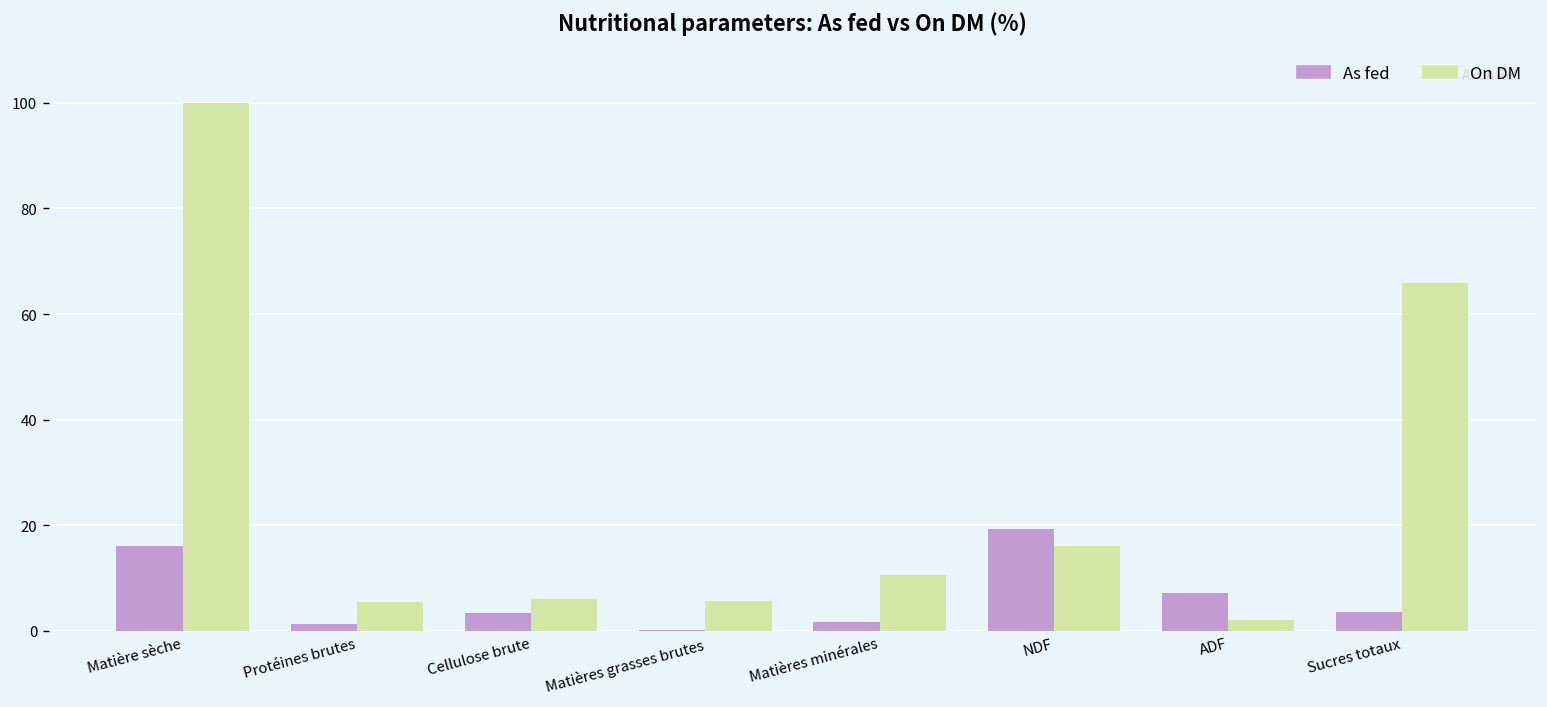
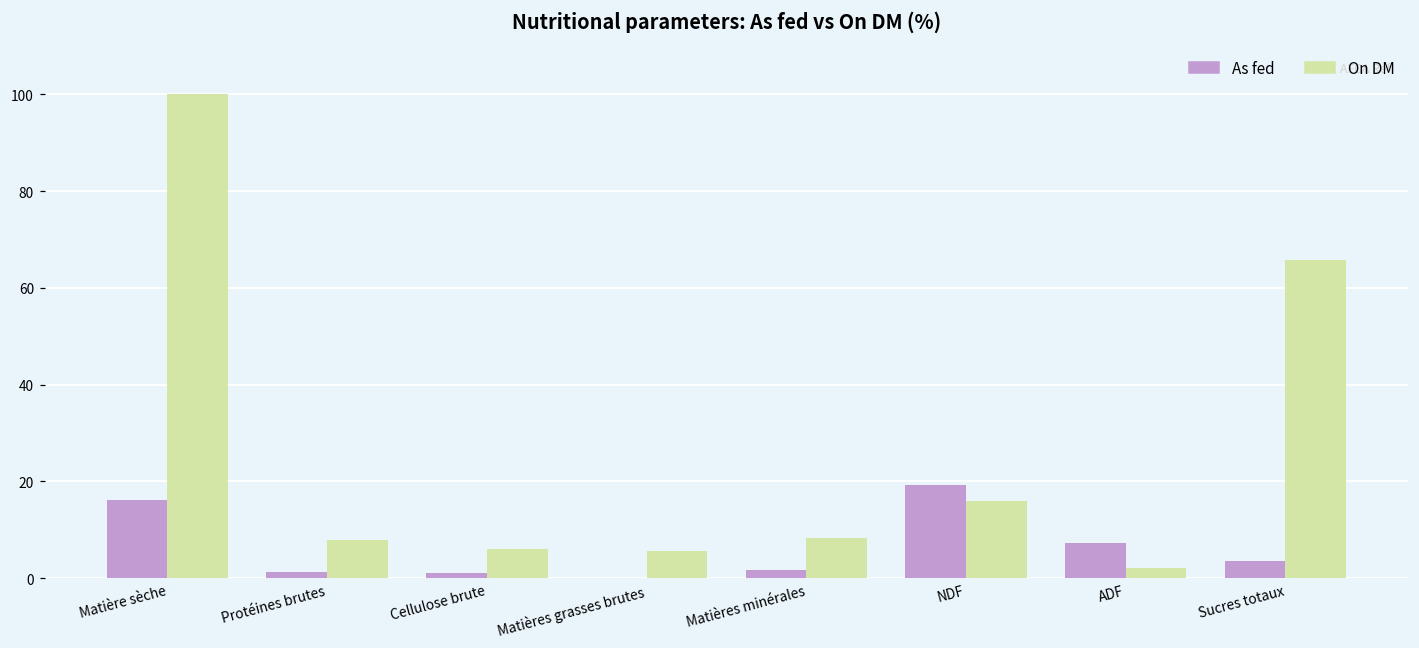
On DM, Protéines brutes: 6 -> 8
As fed, Cellulose brute: 3 -> 1
On DM, Matières minérales: 11 -> 8
